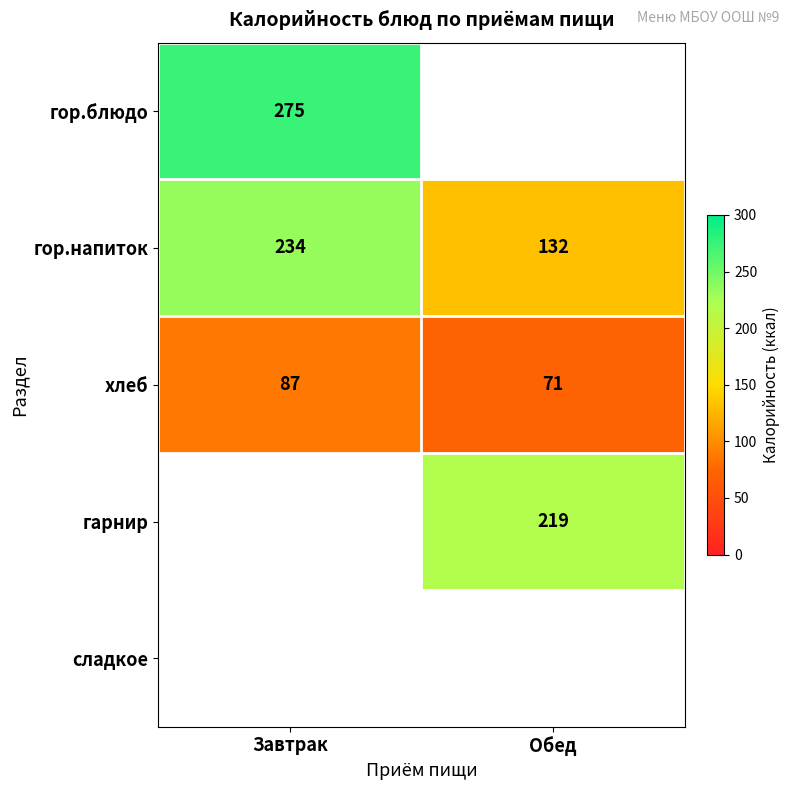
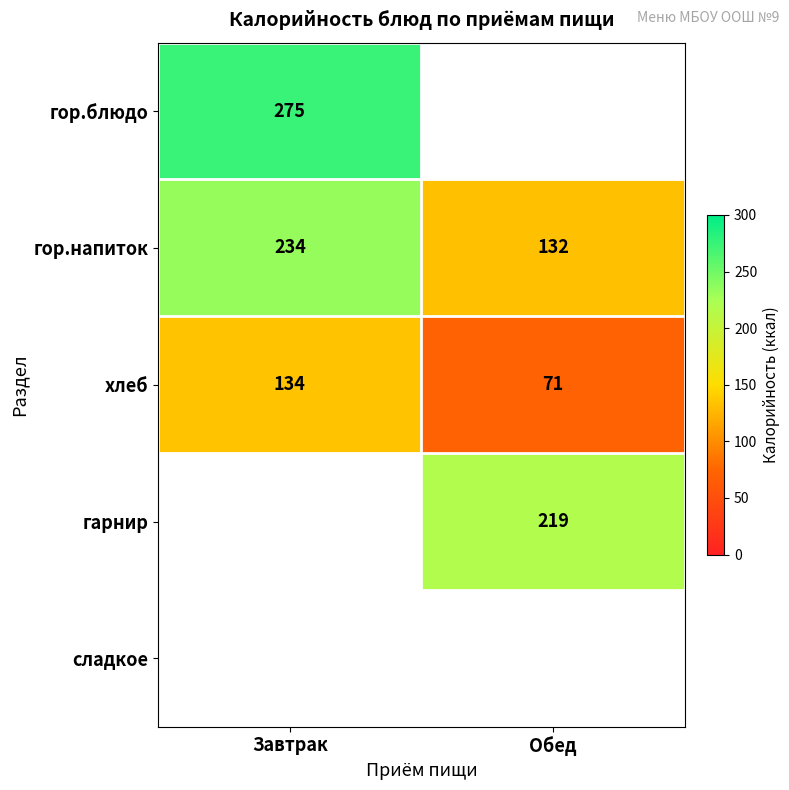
хлеб, Завтрак: 87 -> 134
